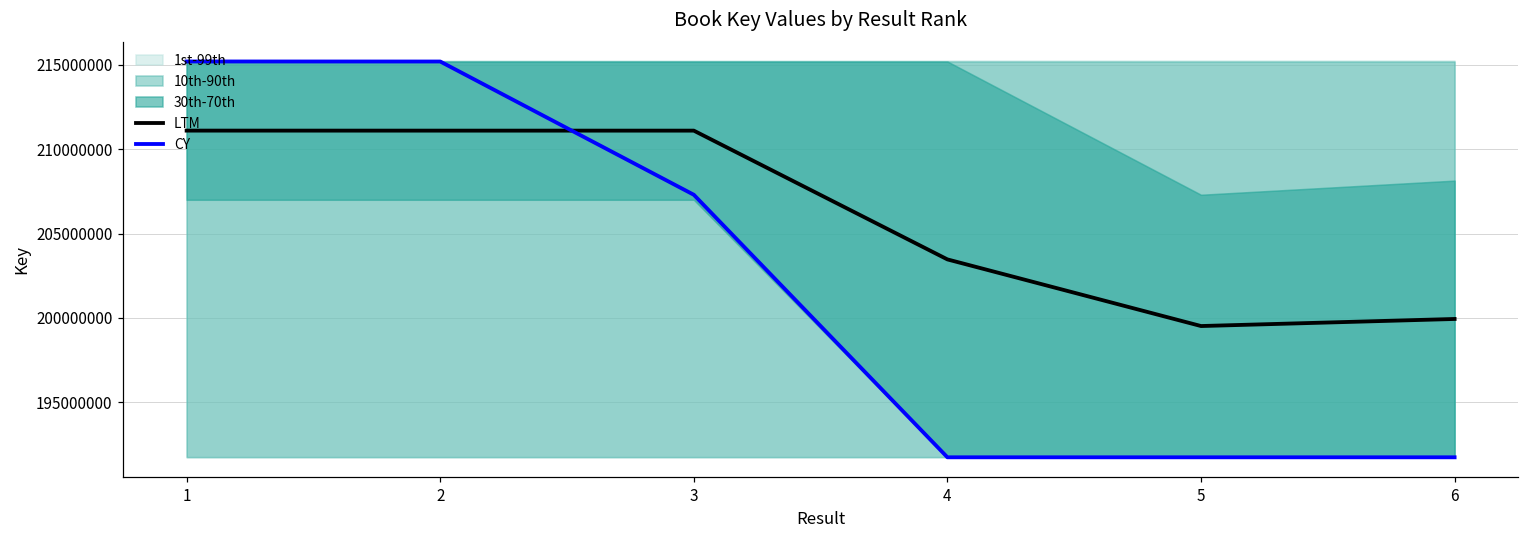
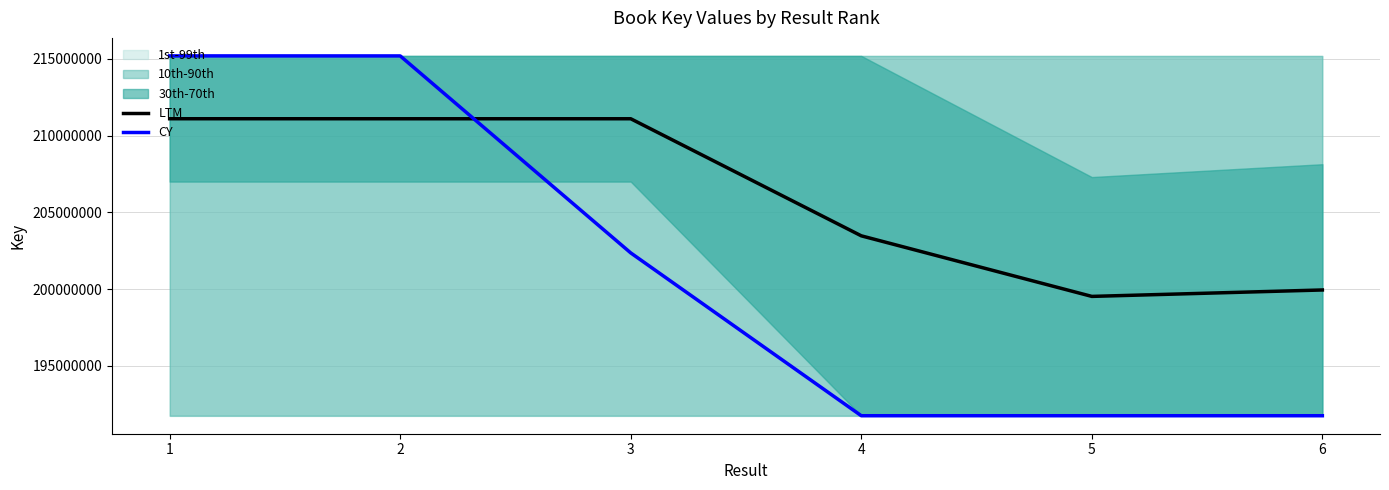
CY, 3: 207300000 -> 202400000
